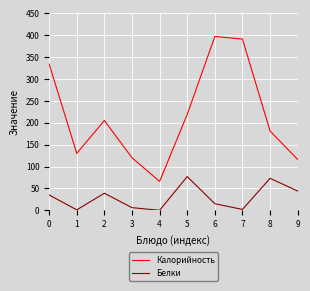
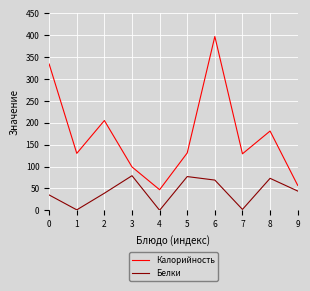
Калорийность, 3: 120 -> 100
Белки, 3: 10 -> 80
Калорийность, 4: 70 -> 50
Калорийность, 5: 220 -> 130
Белки, 6: 20 -> 70
Калорийность, 7: 390 -> 130
Калорийность, 9: 120 -> 60
